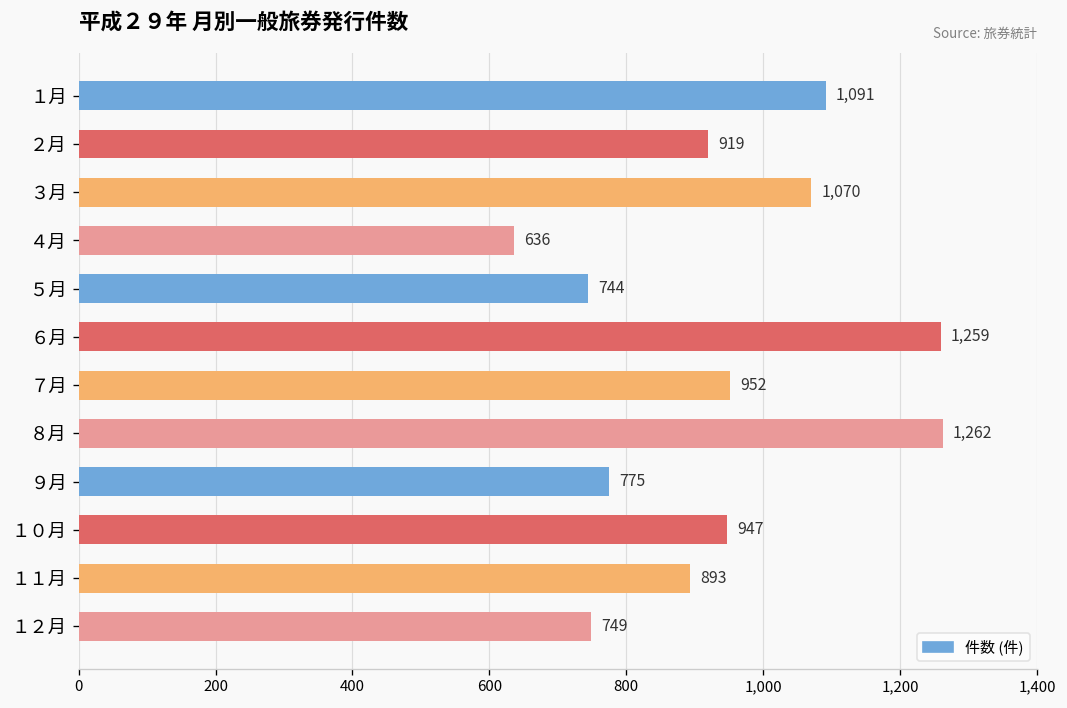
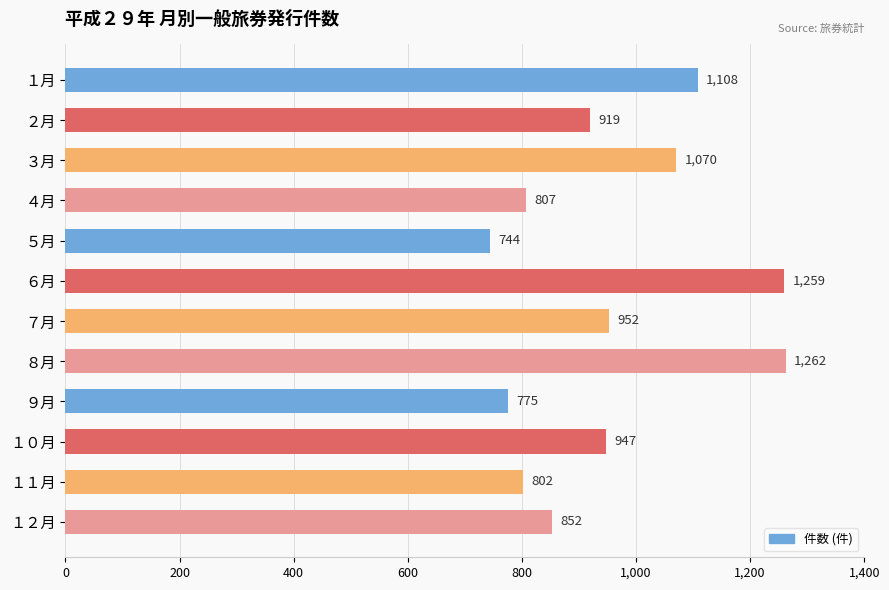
１月: 1,091 -> 1,108
４月: 636 -> 807
１１月: 893 -> 802
１２月: 749 -> 852
